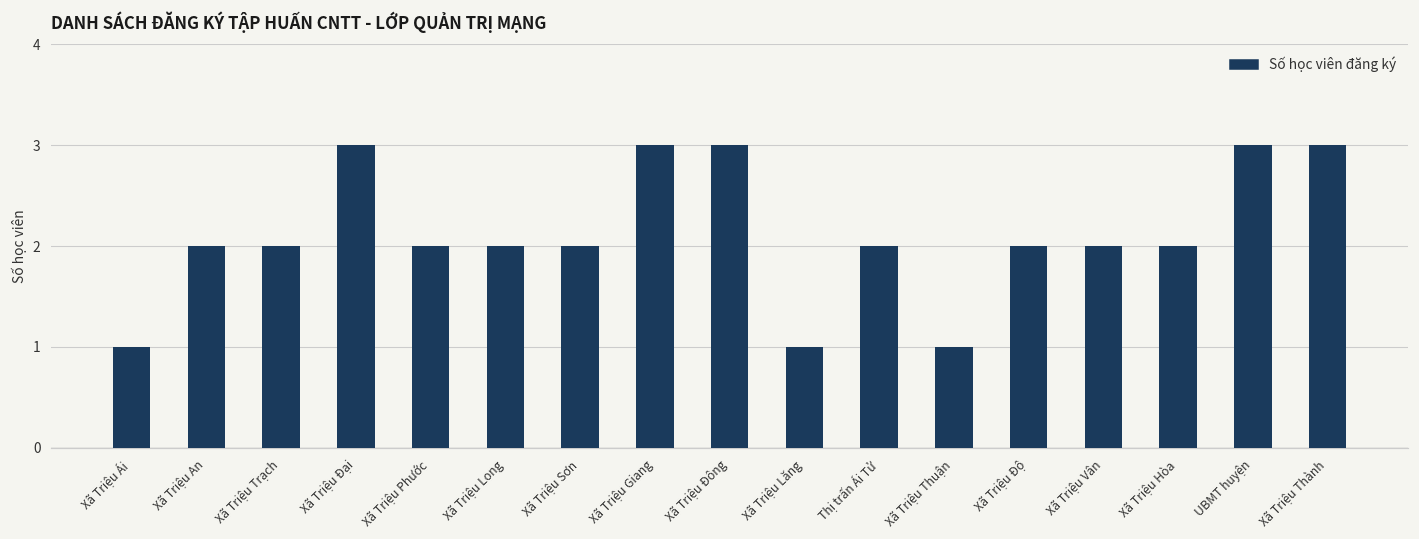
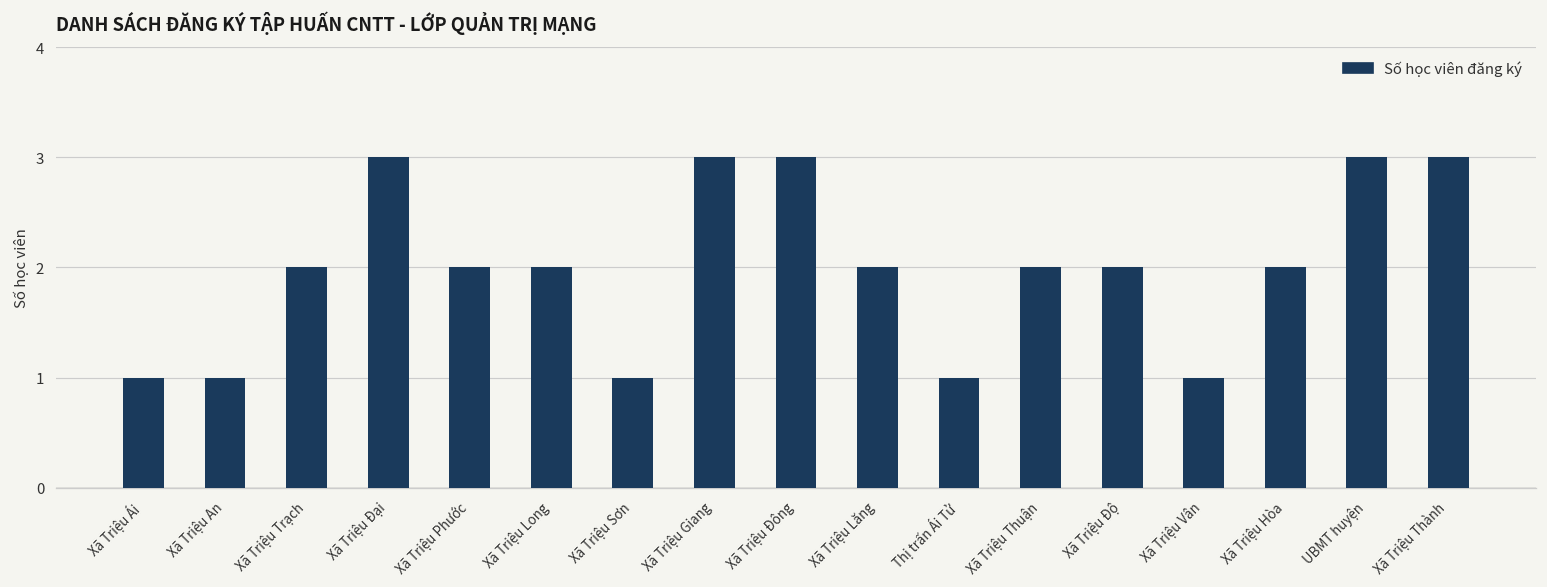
Xã Triệu An: 2 -> 1
Xã Triệu Sơn: 2 -> 1
Xã Triệu Lăng: 1 -> 2
Thị trấn Ái Tử: 2 -> 1
Xã Triệu Thuận: 1 -> 2
Xã Triệu Vân: 2 -> 1
